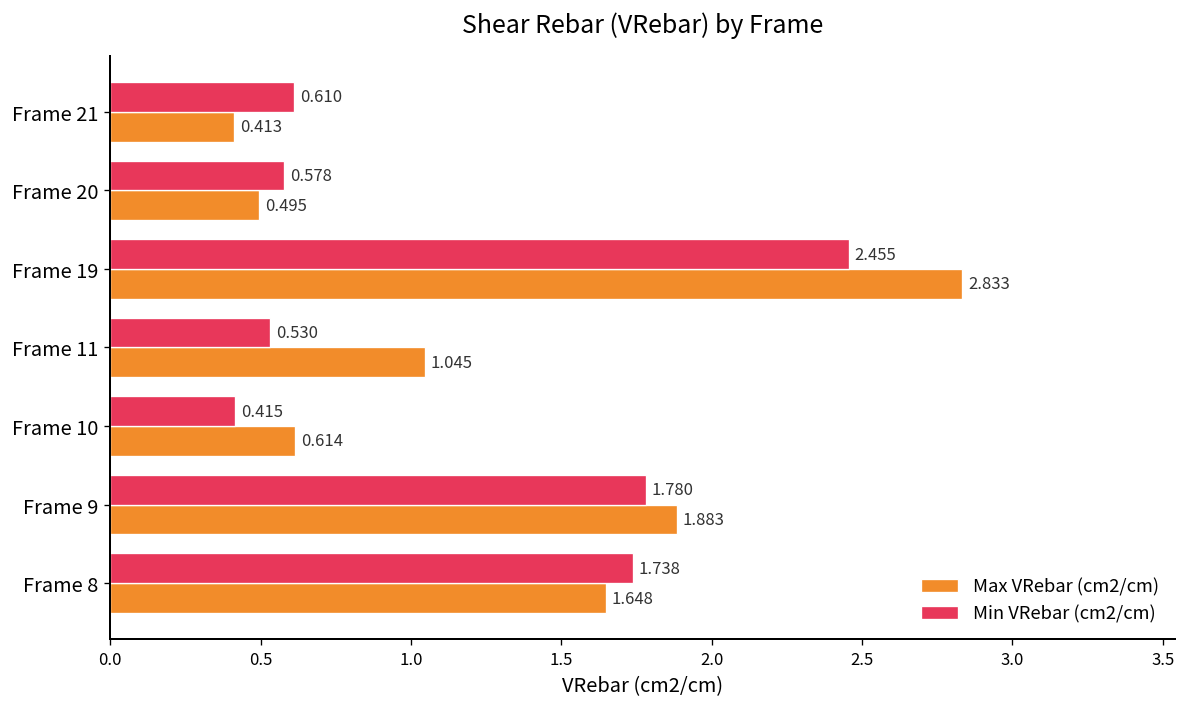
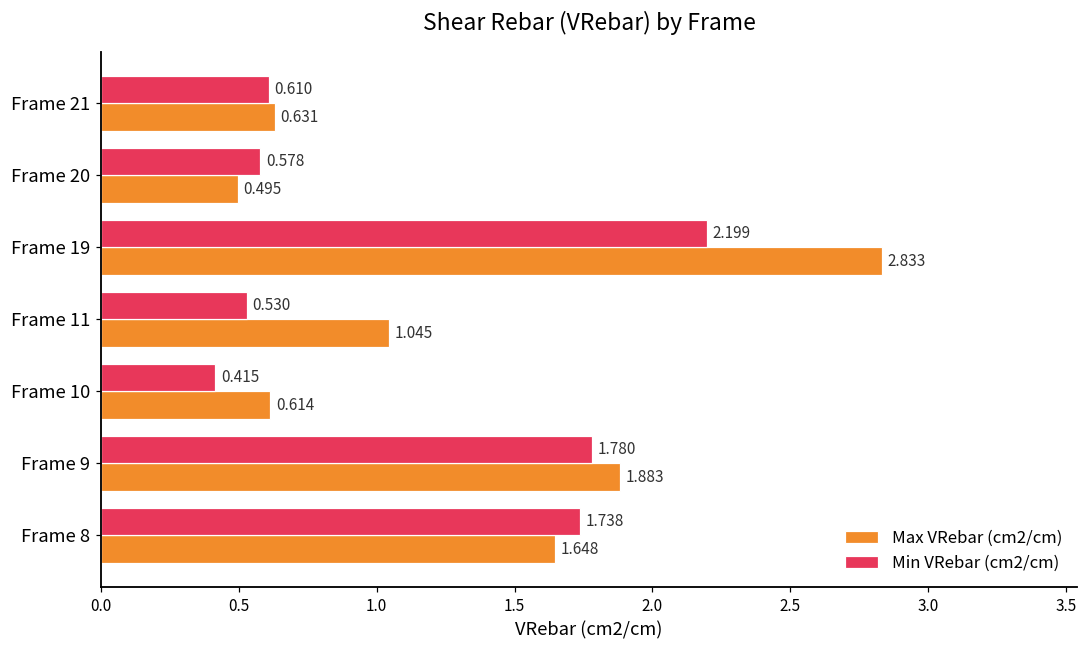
Max VRebar (cm2/cm), Frame 21: 0.413 -> 0.631
Min VRebar (cm2/cm), Frame 19: 2.455 -> 2.199
